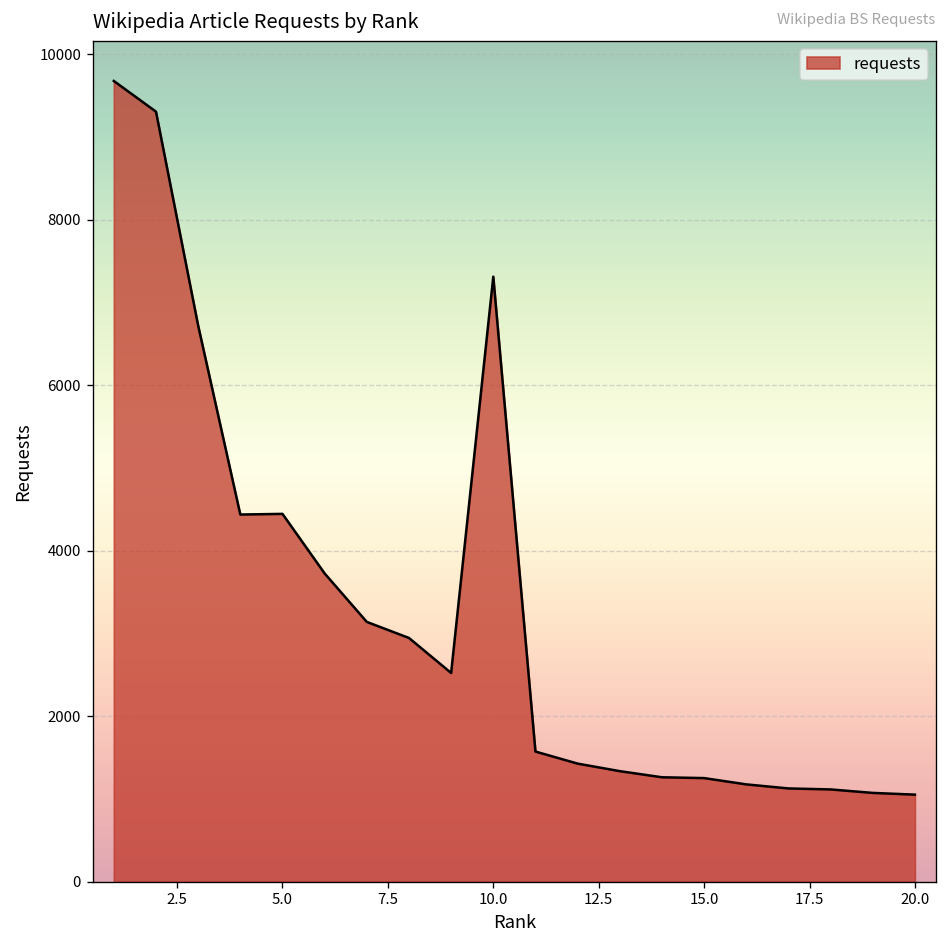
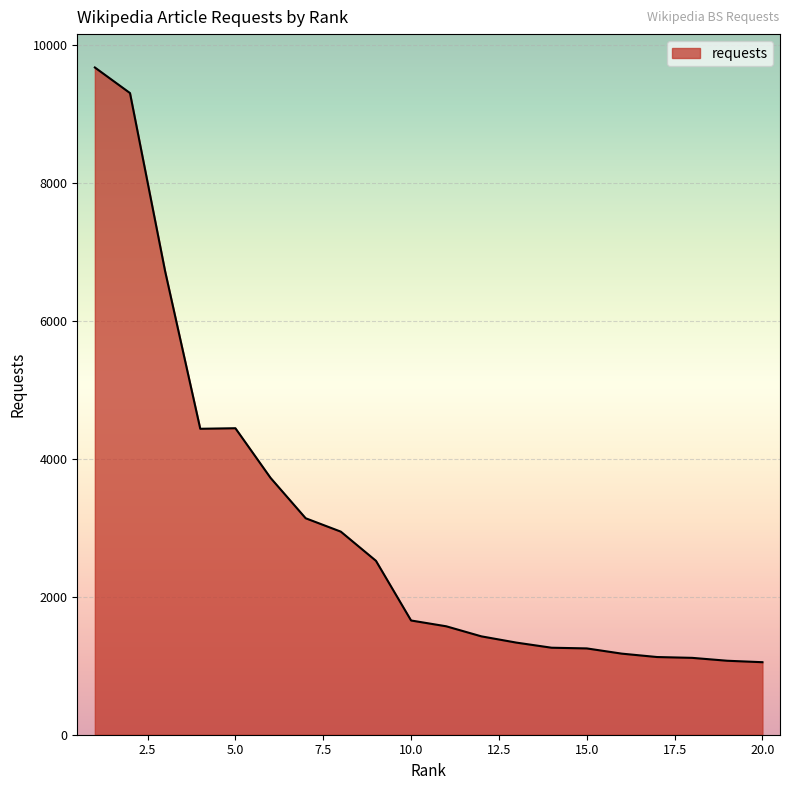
10.0: 7300 -> 1700
